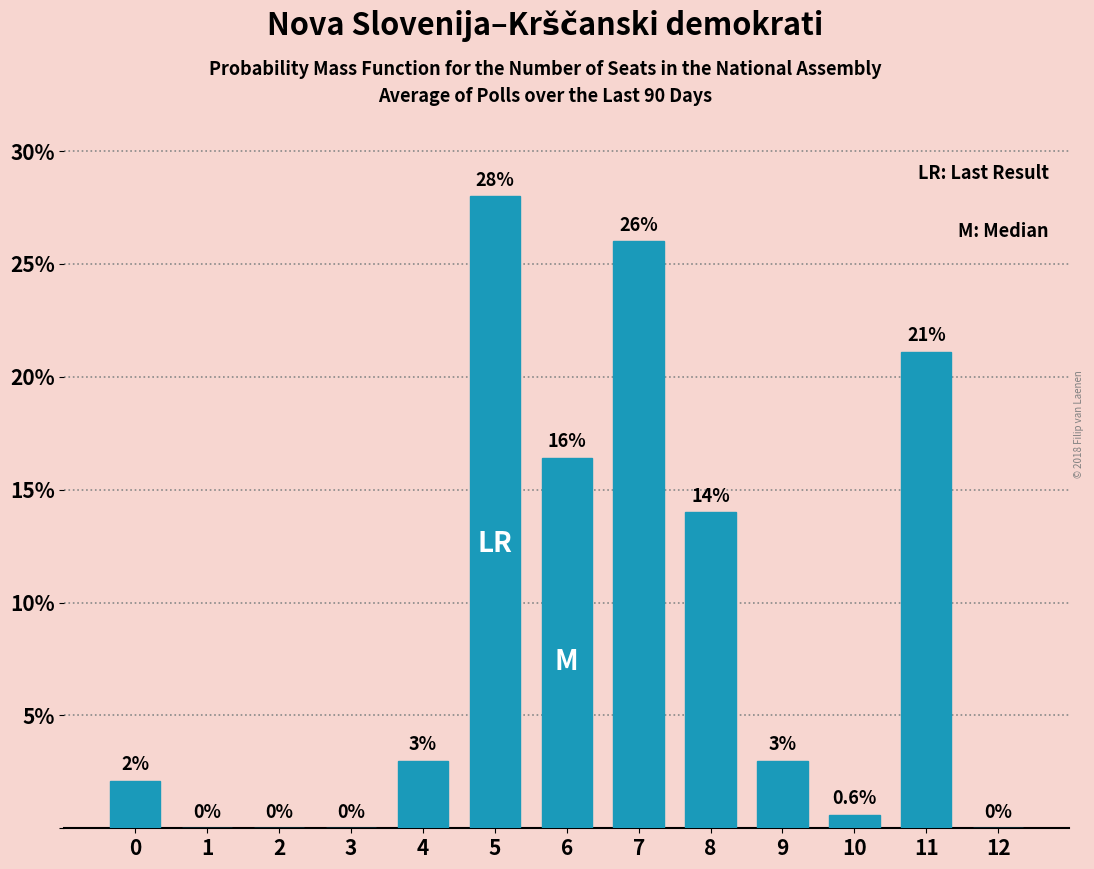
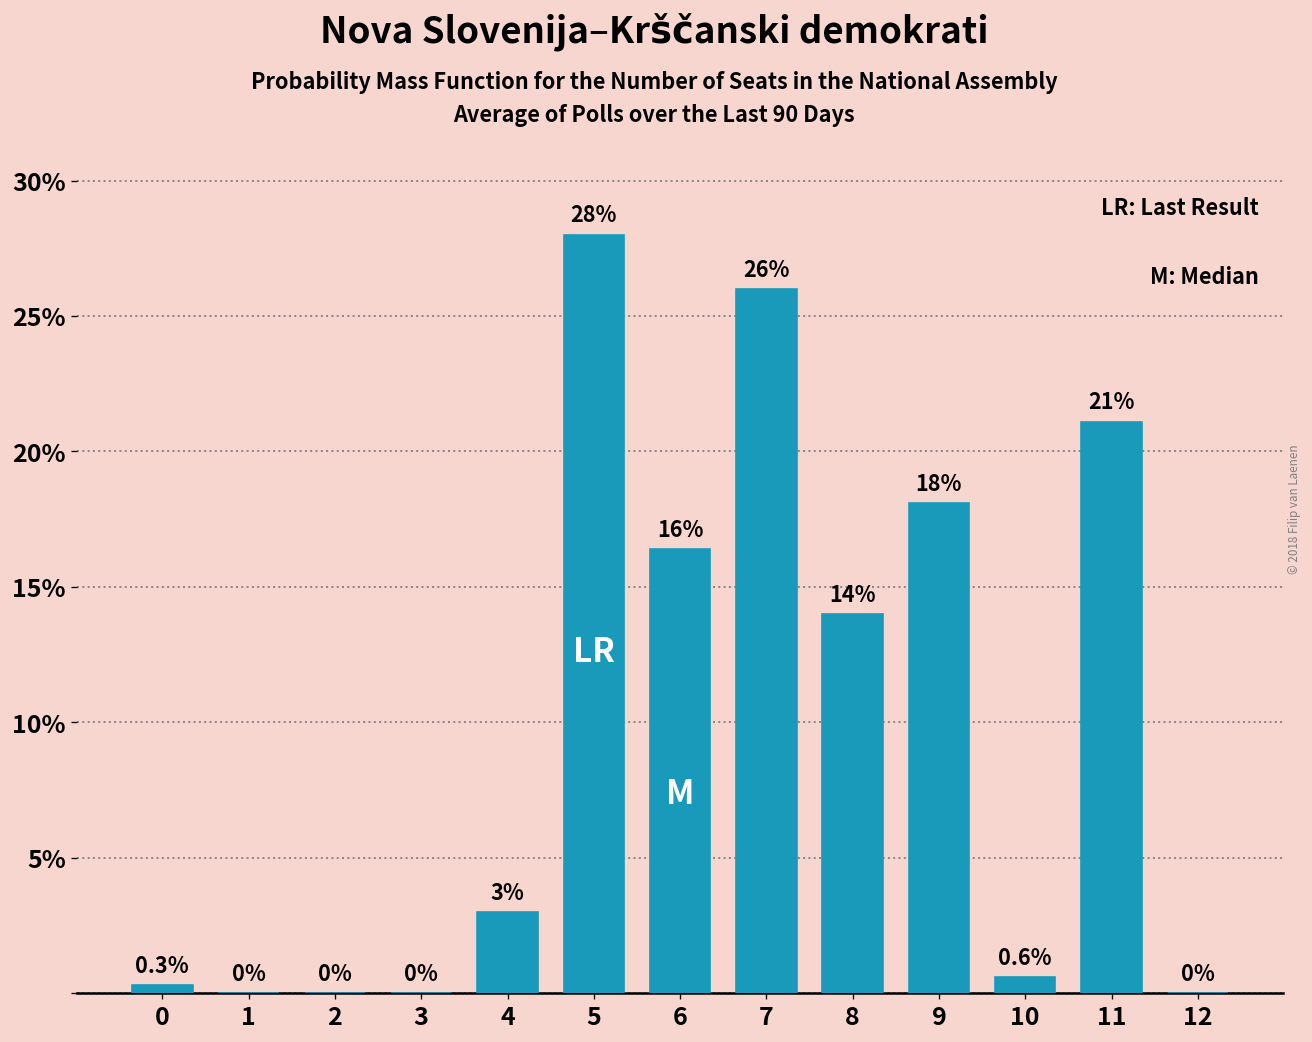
0: 2% -> 0.3%
9: 3% -> 18%
